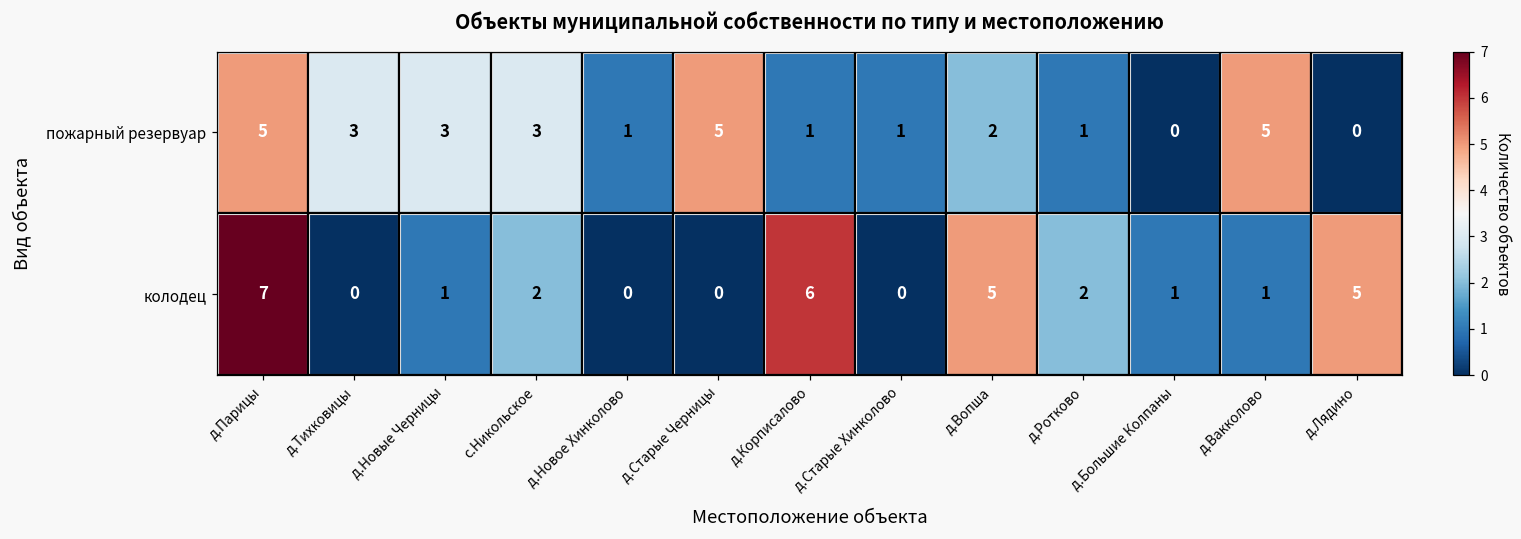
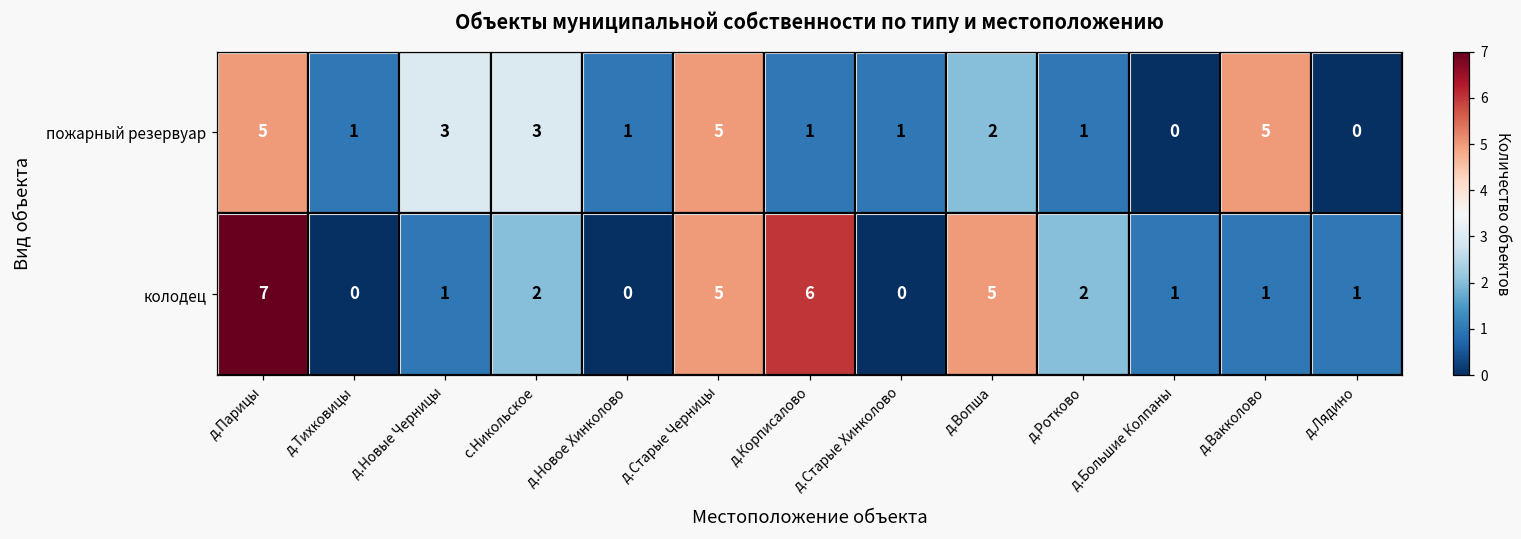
пожарный резервуар, д.Тихковицы: 3 -> 1
колодец, д.Старые Черницы: 0 -> 5
колодец, д.Лядино: 5 -> 1
